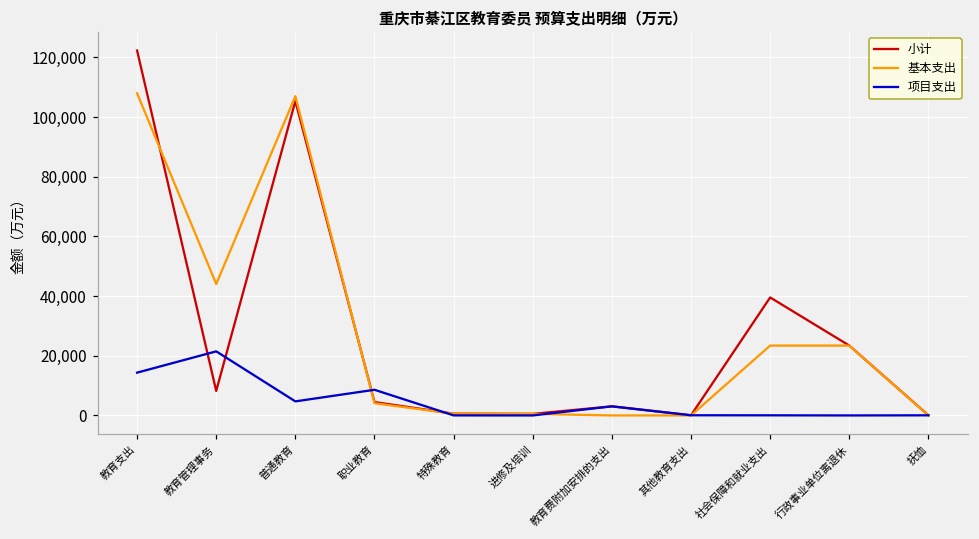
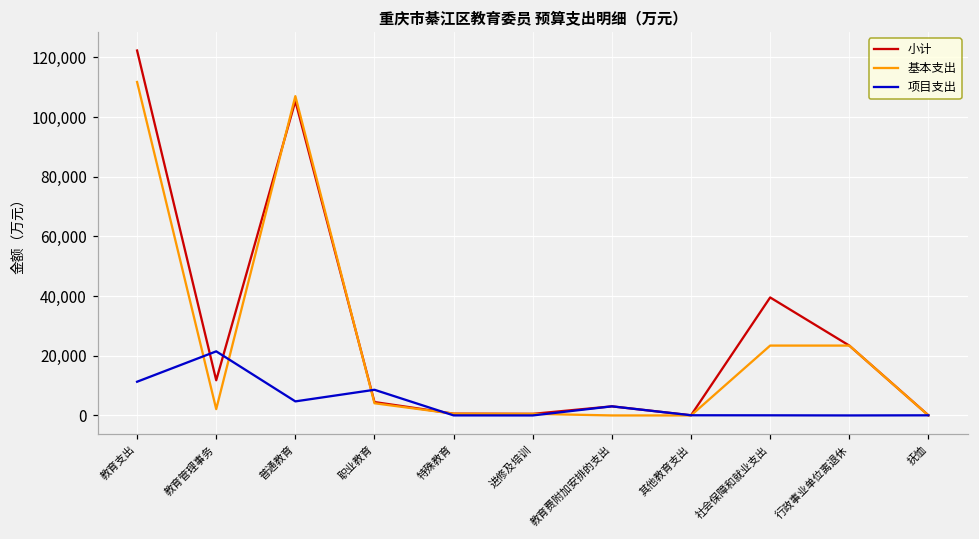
基本支出, 教育支出: 108,000 -> 112,000
项目支出, 教育支出: 14,000 -> 11,000
小计, 教育管理事务: 8,000 -> 12,000
基本支出, 教育管理事务: 44,000 -> 2,000
